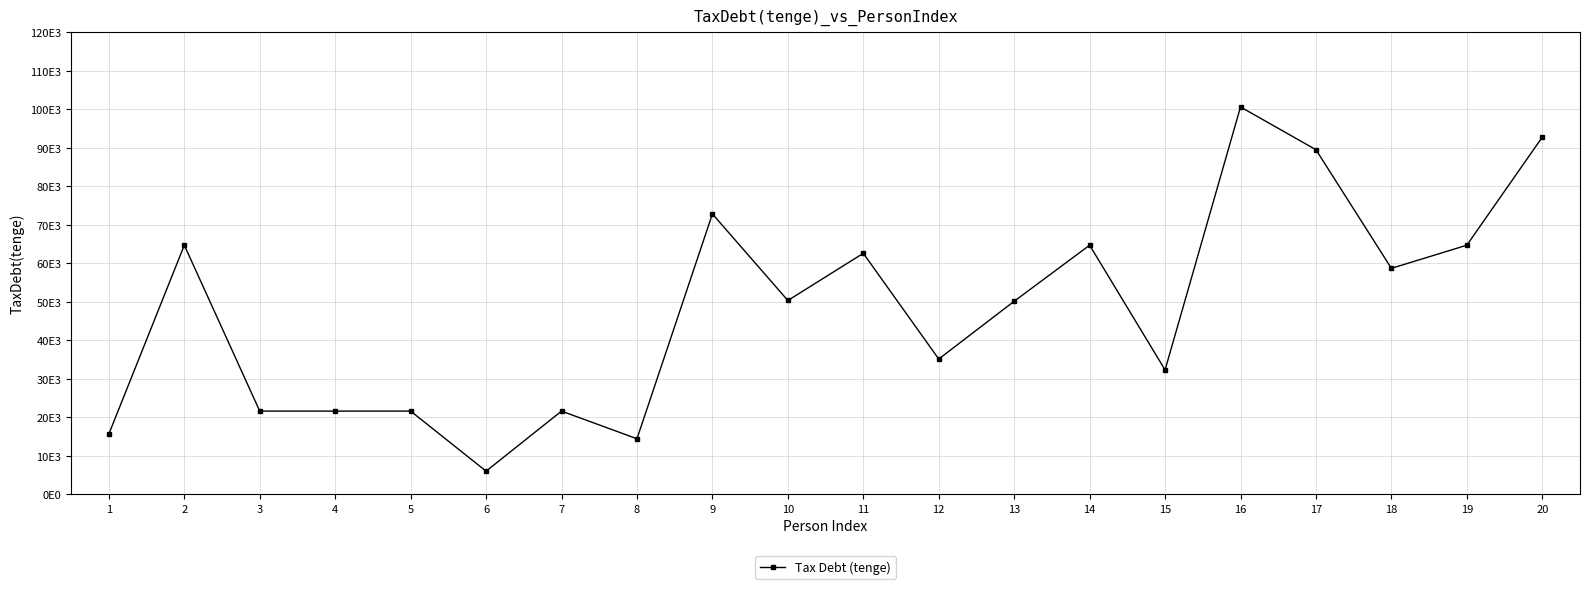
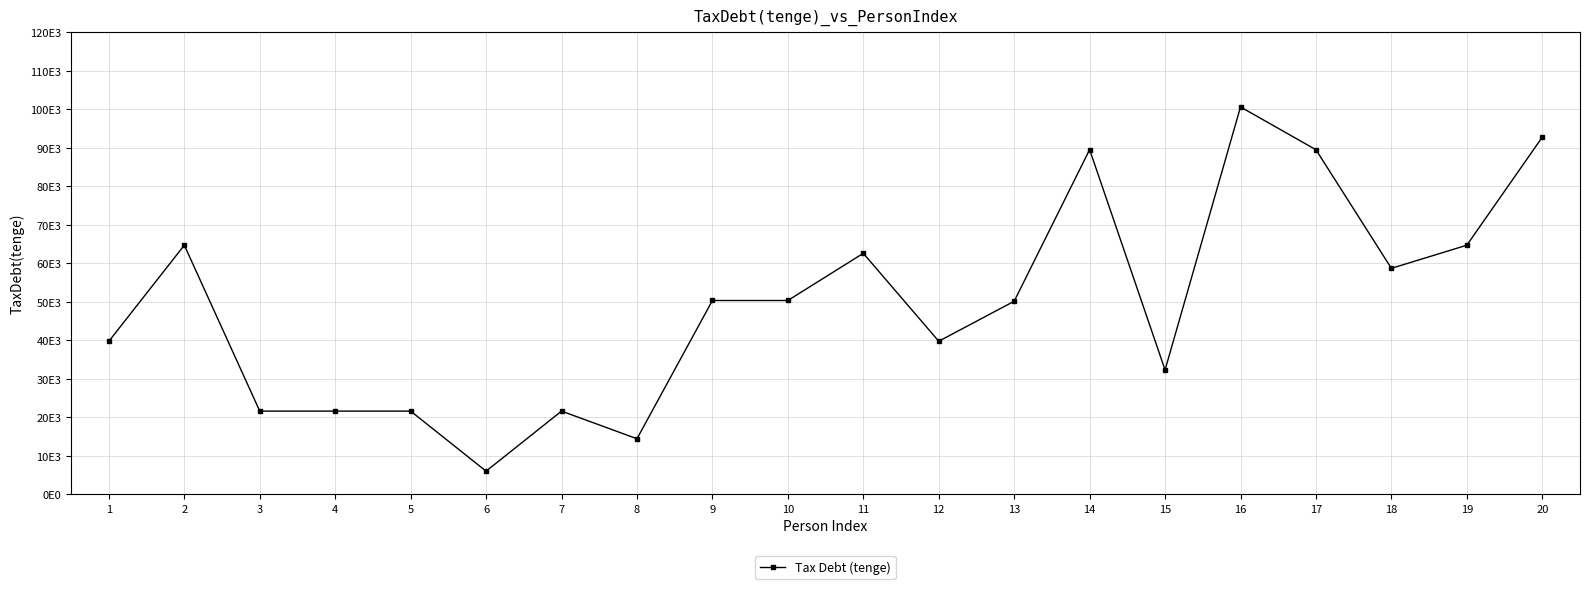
1: 16000 -> 40000
9: 73000 -> 50000
12: 35000 -> 40000
14: 65000 -> 89000
